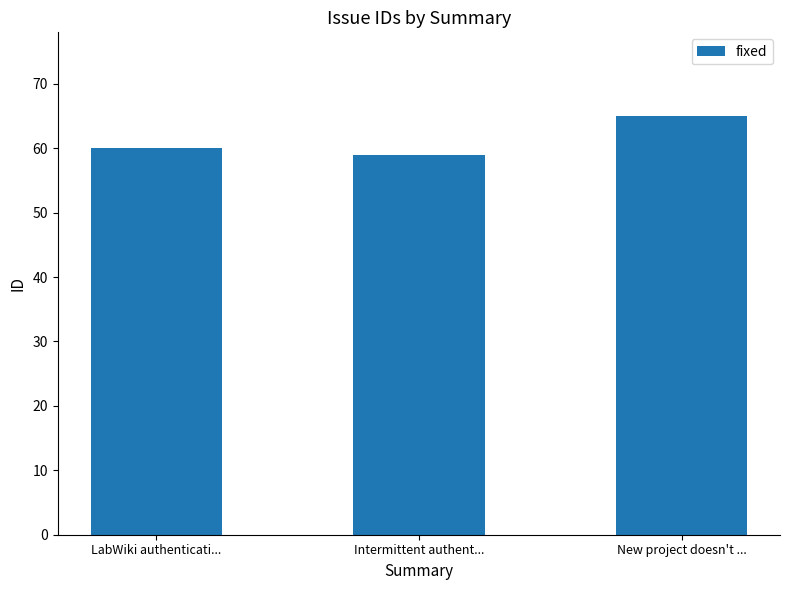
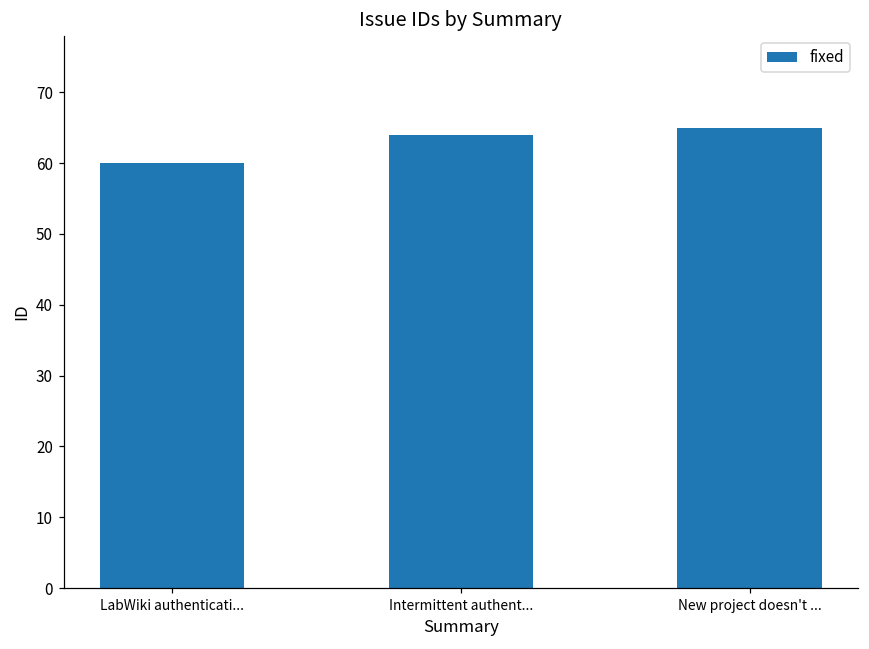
Intermittent authent...: 59 -> 64
